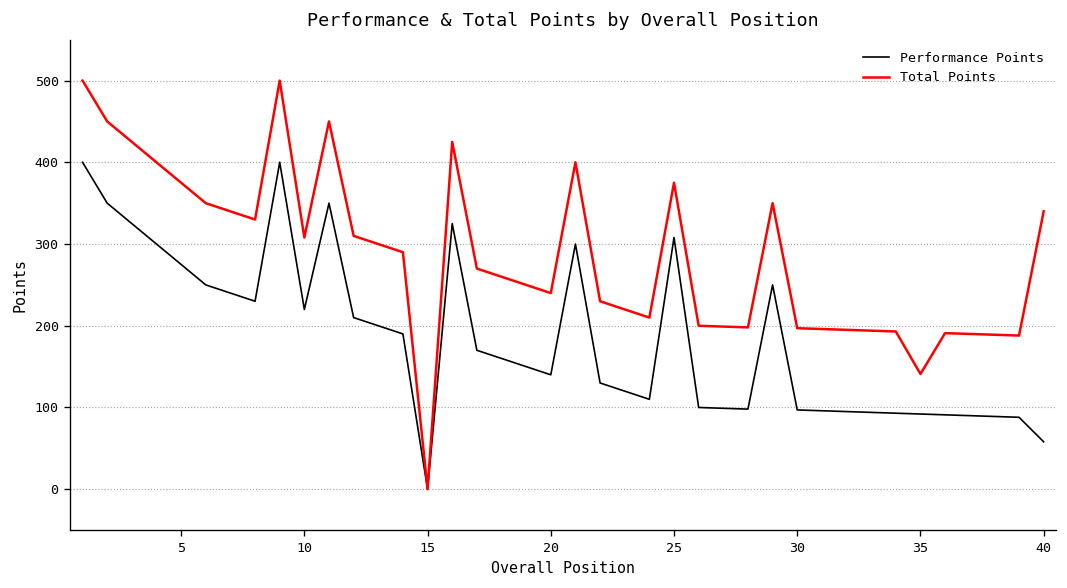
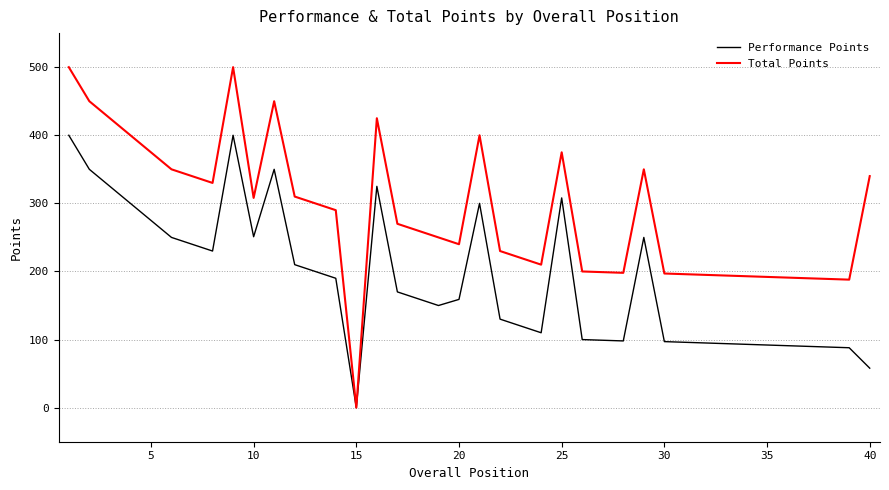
Performance Points, 10: 220 -> 250
Performance Points, 20: 140 -> 160
Total Points, 35: 140 -> 190
